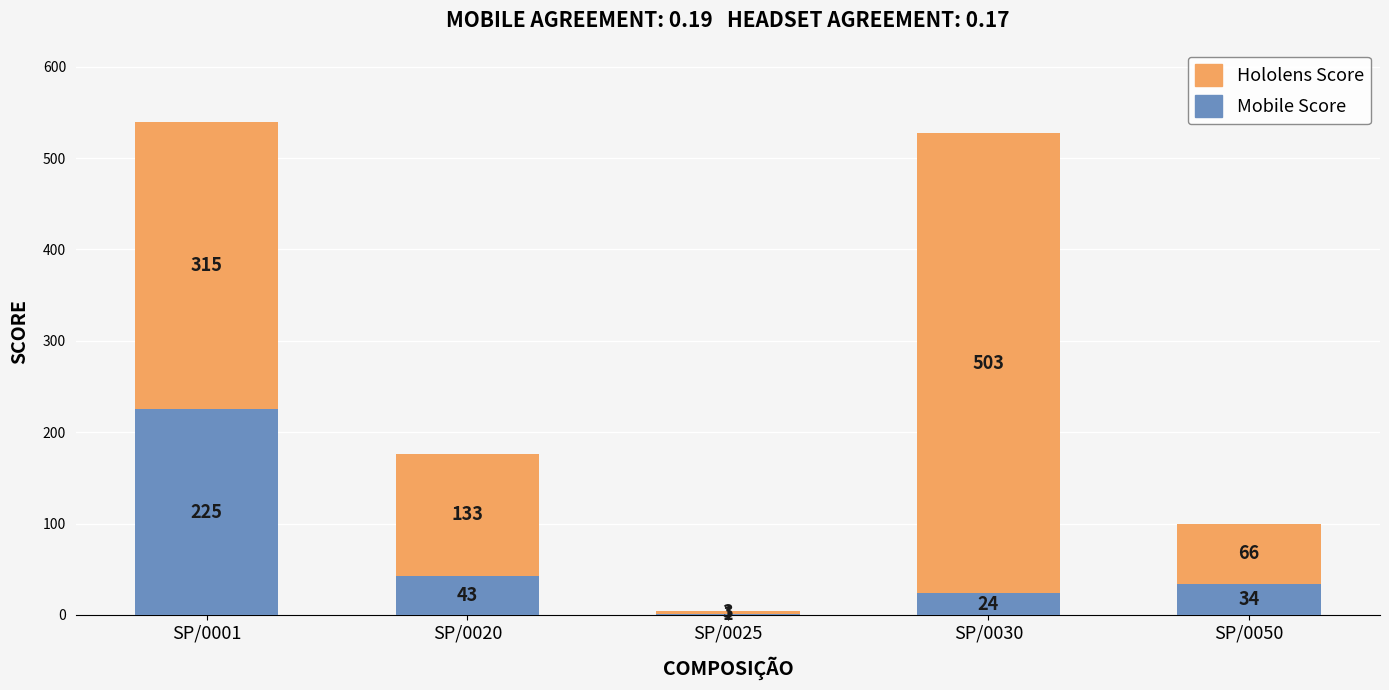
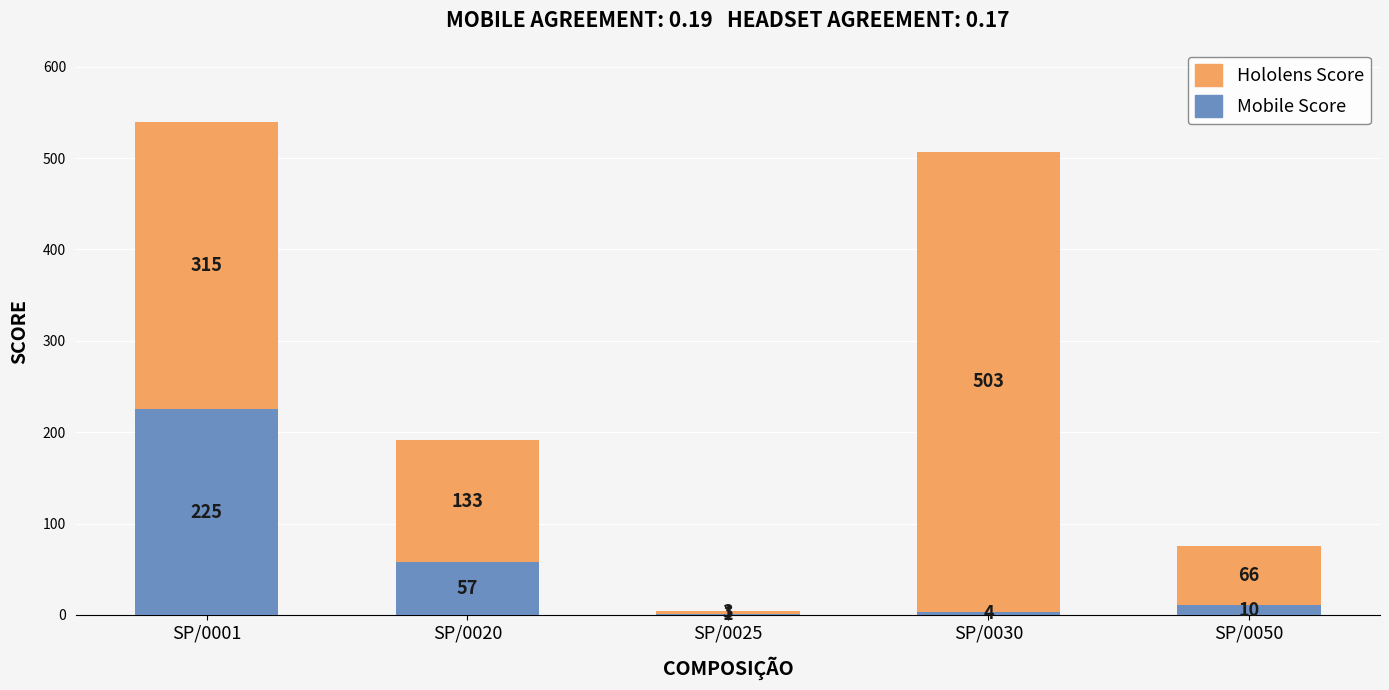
Mobile Score, SP/0020: 43 -> 57
Mobile Score, SP/0030: 24 -> 4
Mobile Score, SP/0050: 34 -> 10
